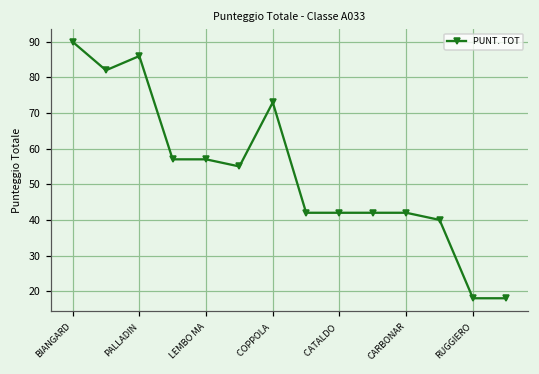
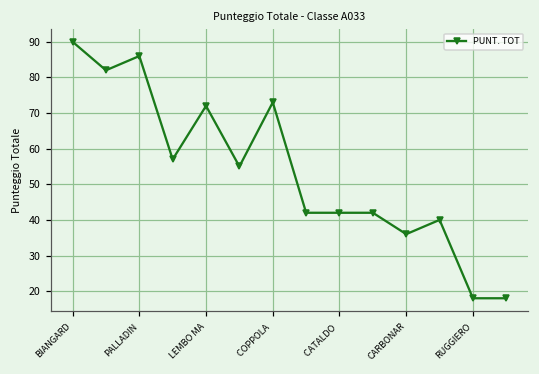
LEMBO MA: 57 -> 72
CARBONAR: 42 -> 36
